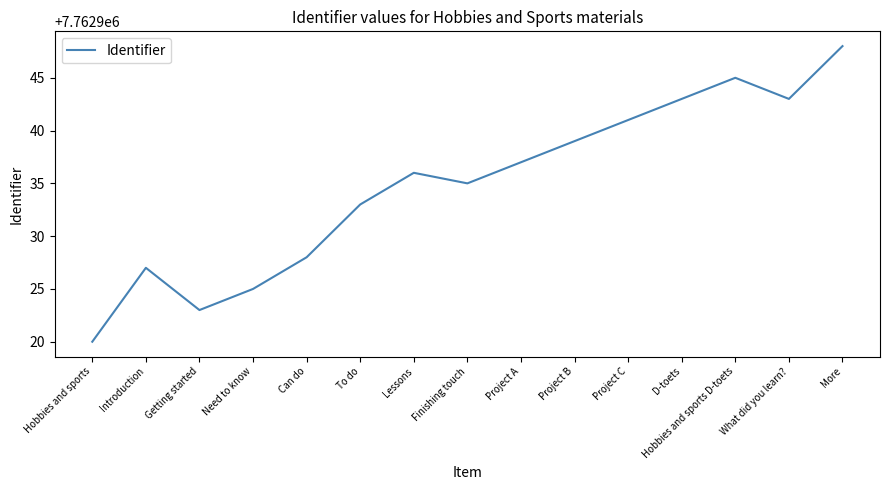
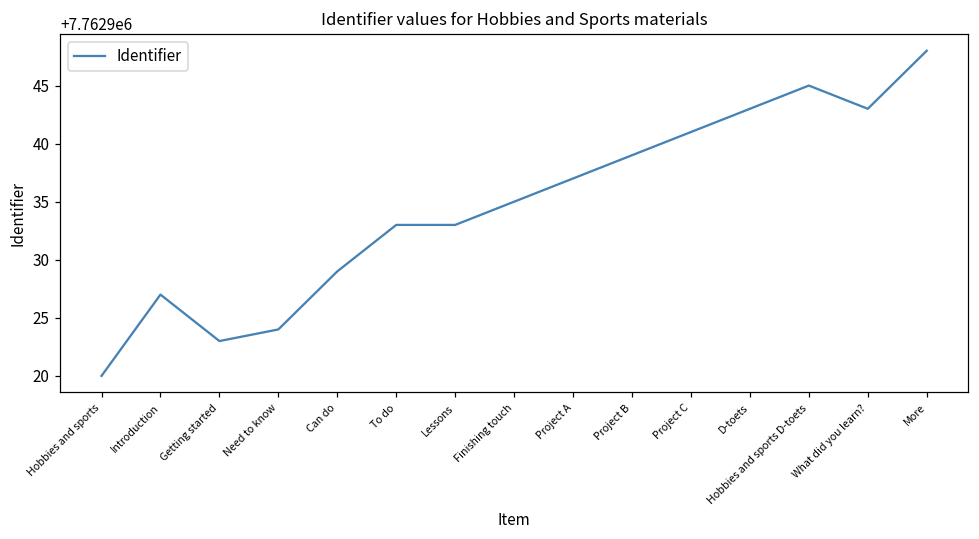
Need to know: 7762925 -> 7762924
Can do: 7762928 -> 7762929
Lessons: 7762936 -> 7762933
